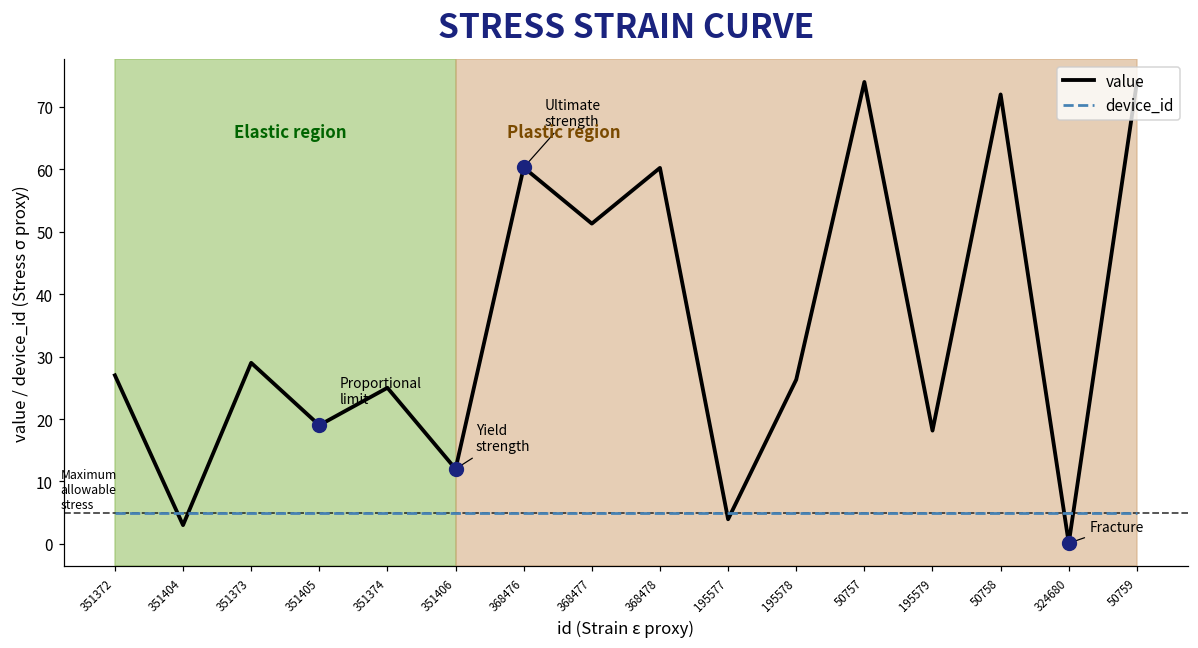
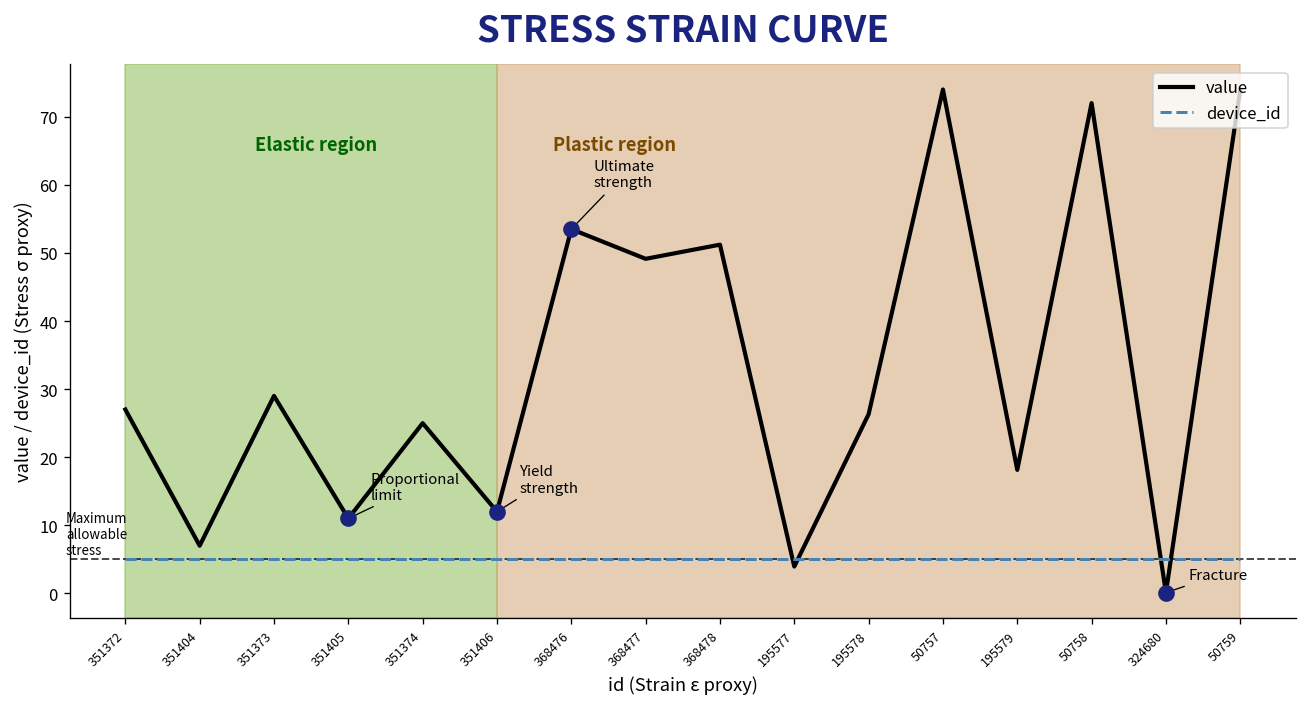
value, 351404: 3 -> 7
value, 351405: 19 -> 11
value, 368476: 60 -> 53
value, 368477: 51 -> 49
value, 368478: 60 -> 51
